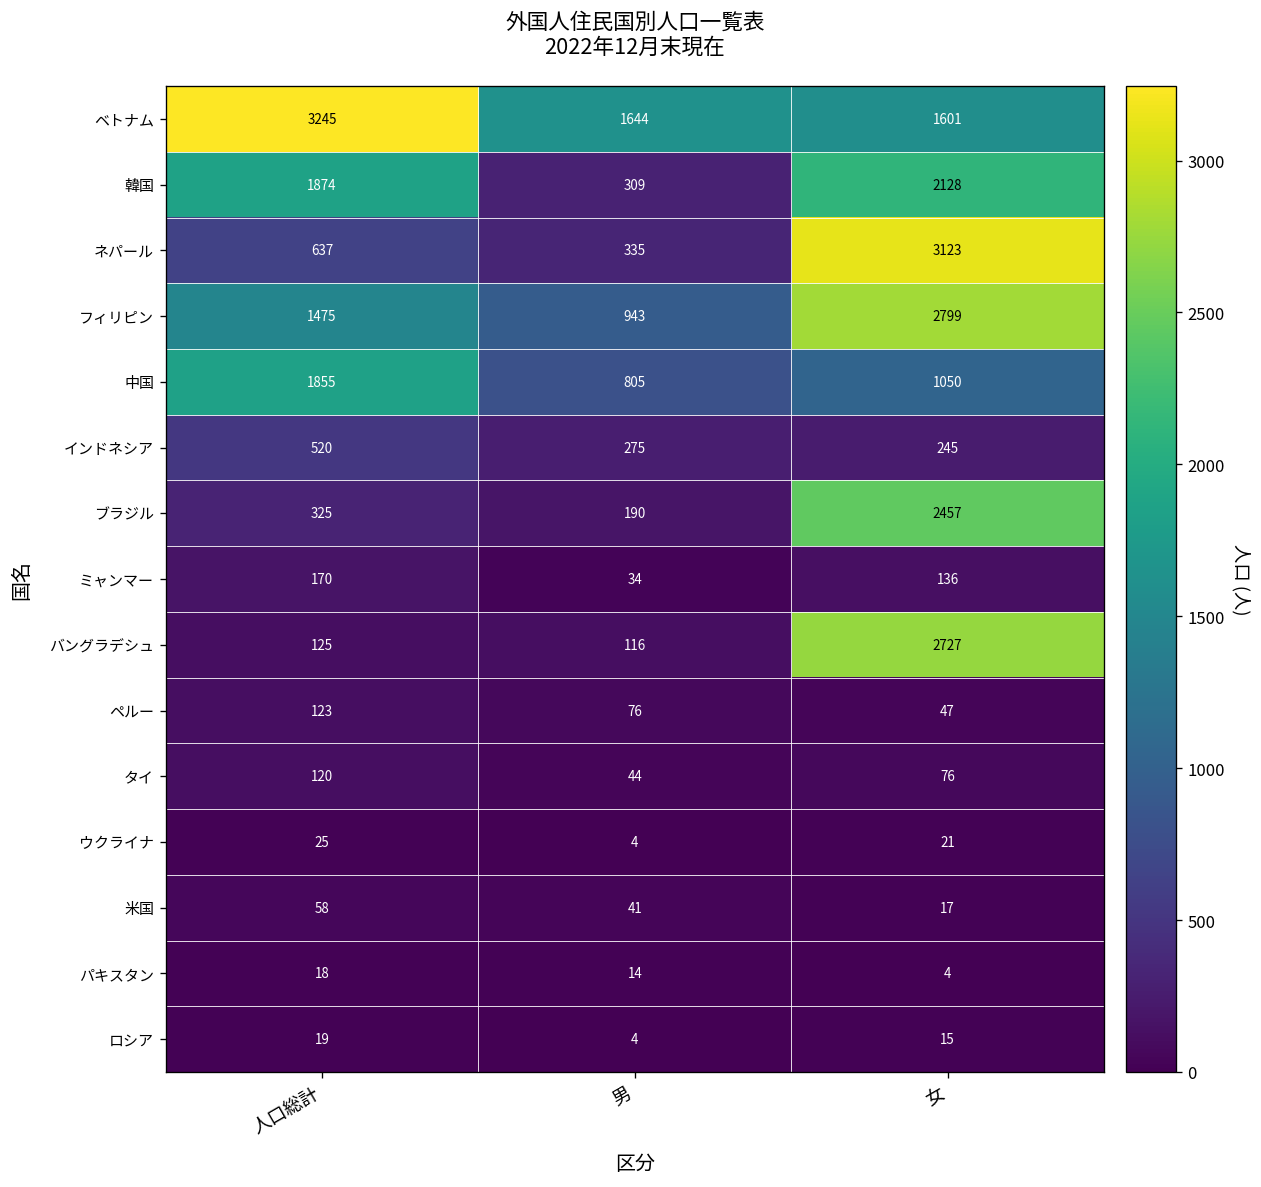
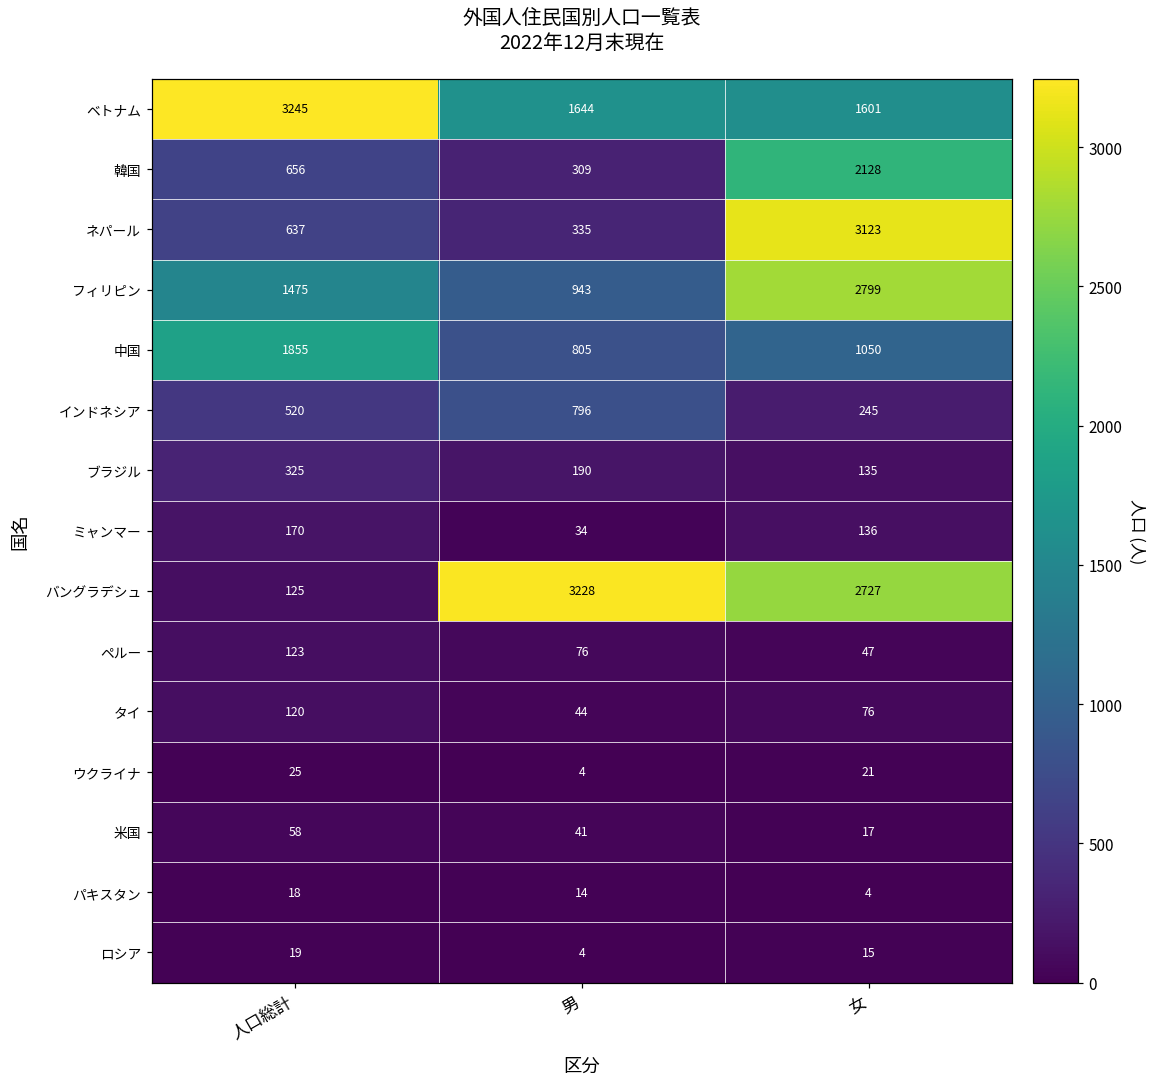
韓国, 人口総計: 1874 -> 656
インドネシア, 男: 275 -> 796
ブラジル, 女: 2457 -> 135
バングラデシュ, 男: 116 -> 3228
